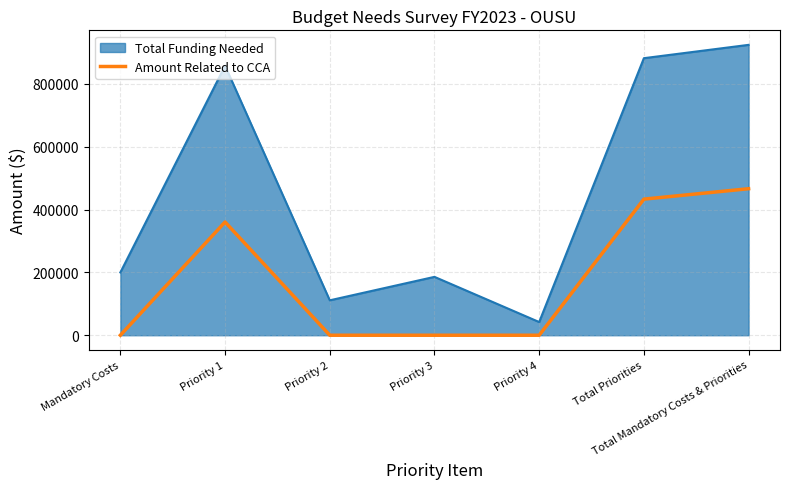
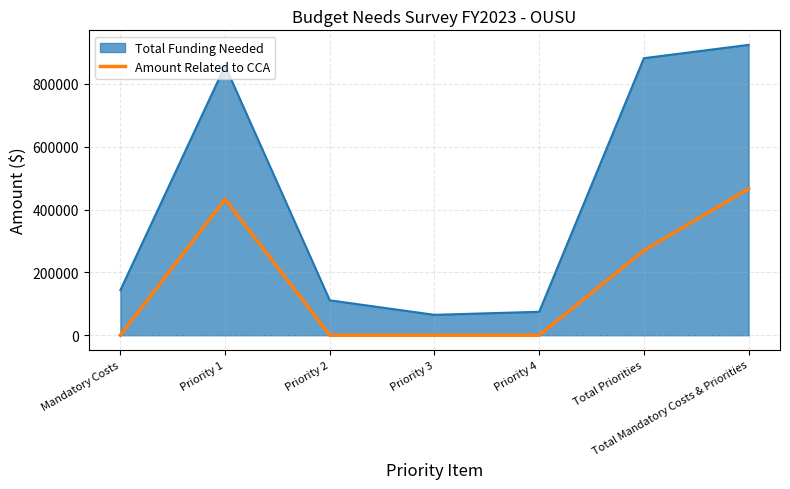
Total Funding Needed, Mandatory Costs: 200000 -> 140000
Amount Related to CCA, Priority 1: 360000 -> 430000
Total Funding Needed, Priority 3: 190000 -> 70000
Total Funding Needed, Priority 4: 40000 -> 70000
Amount Related to CCA, Total Priorities: 430000 -> 270000
